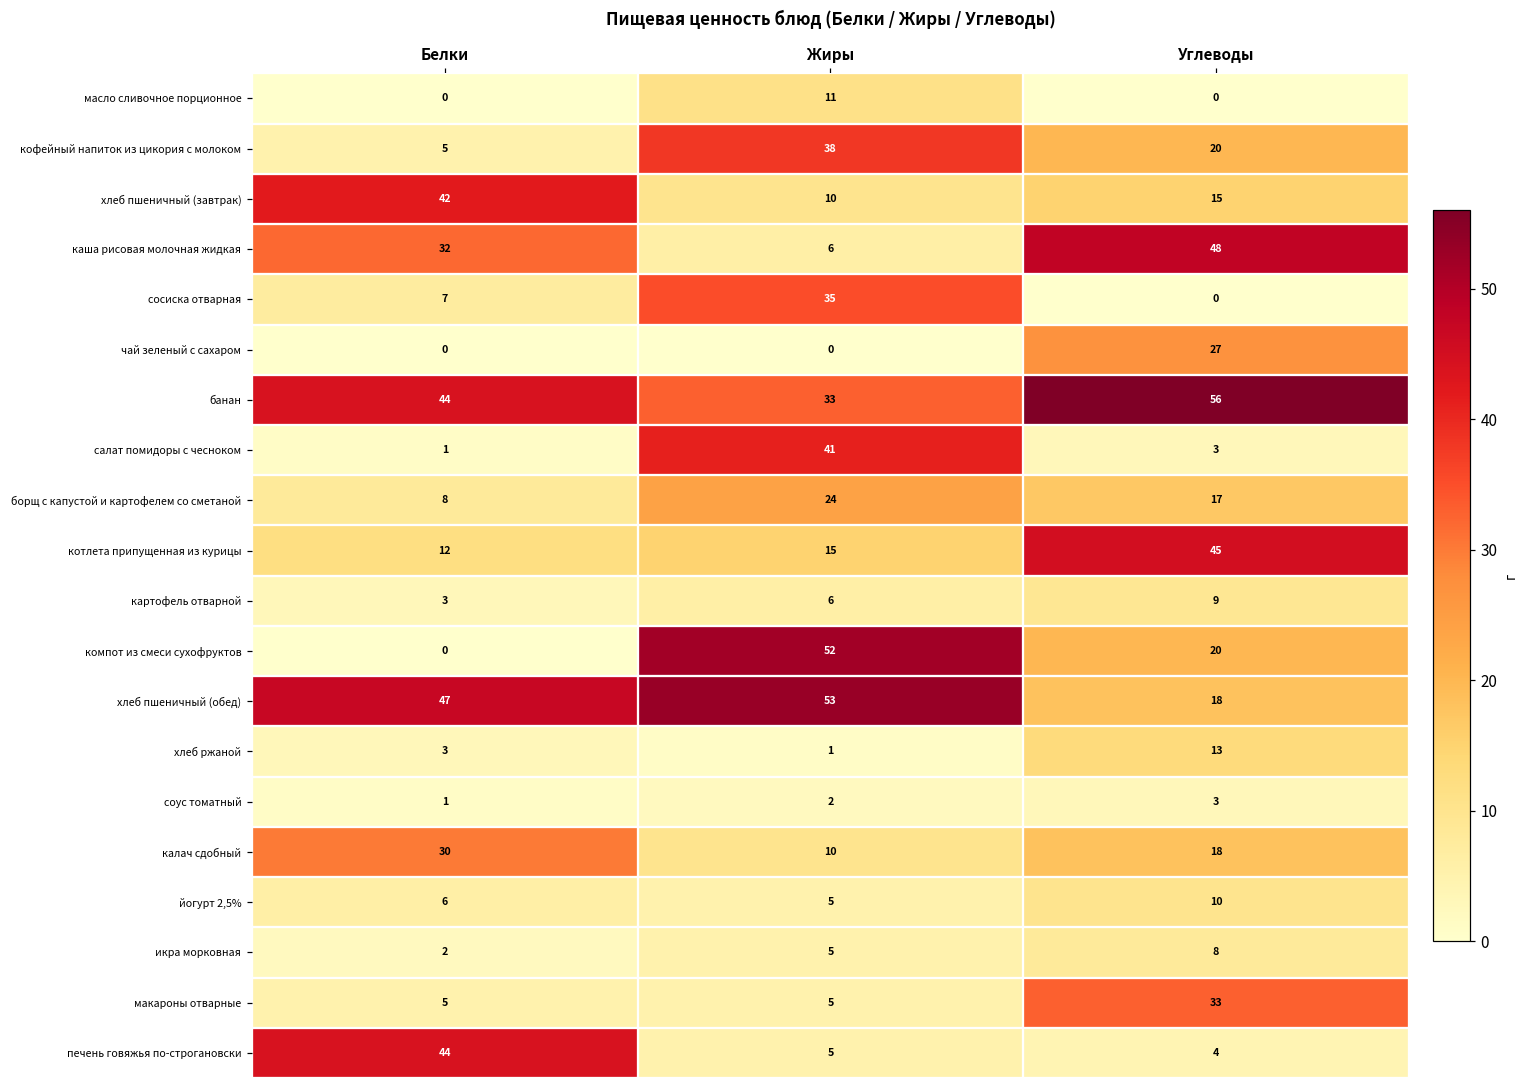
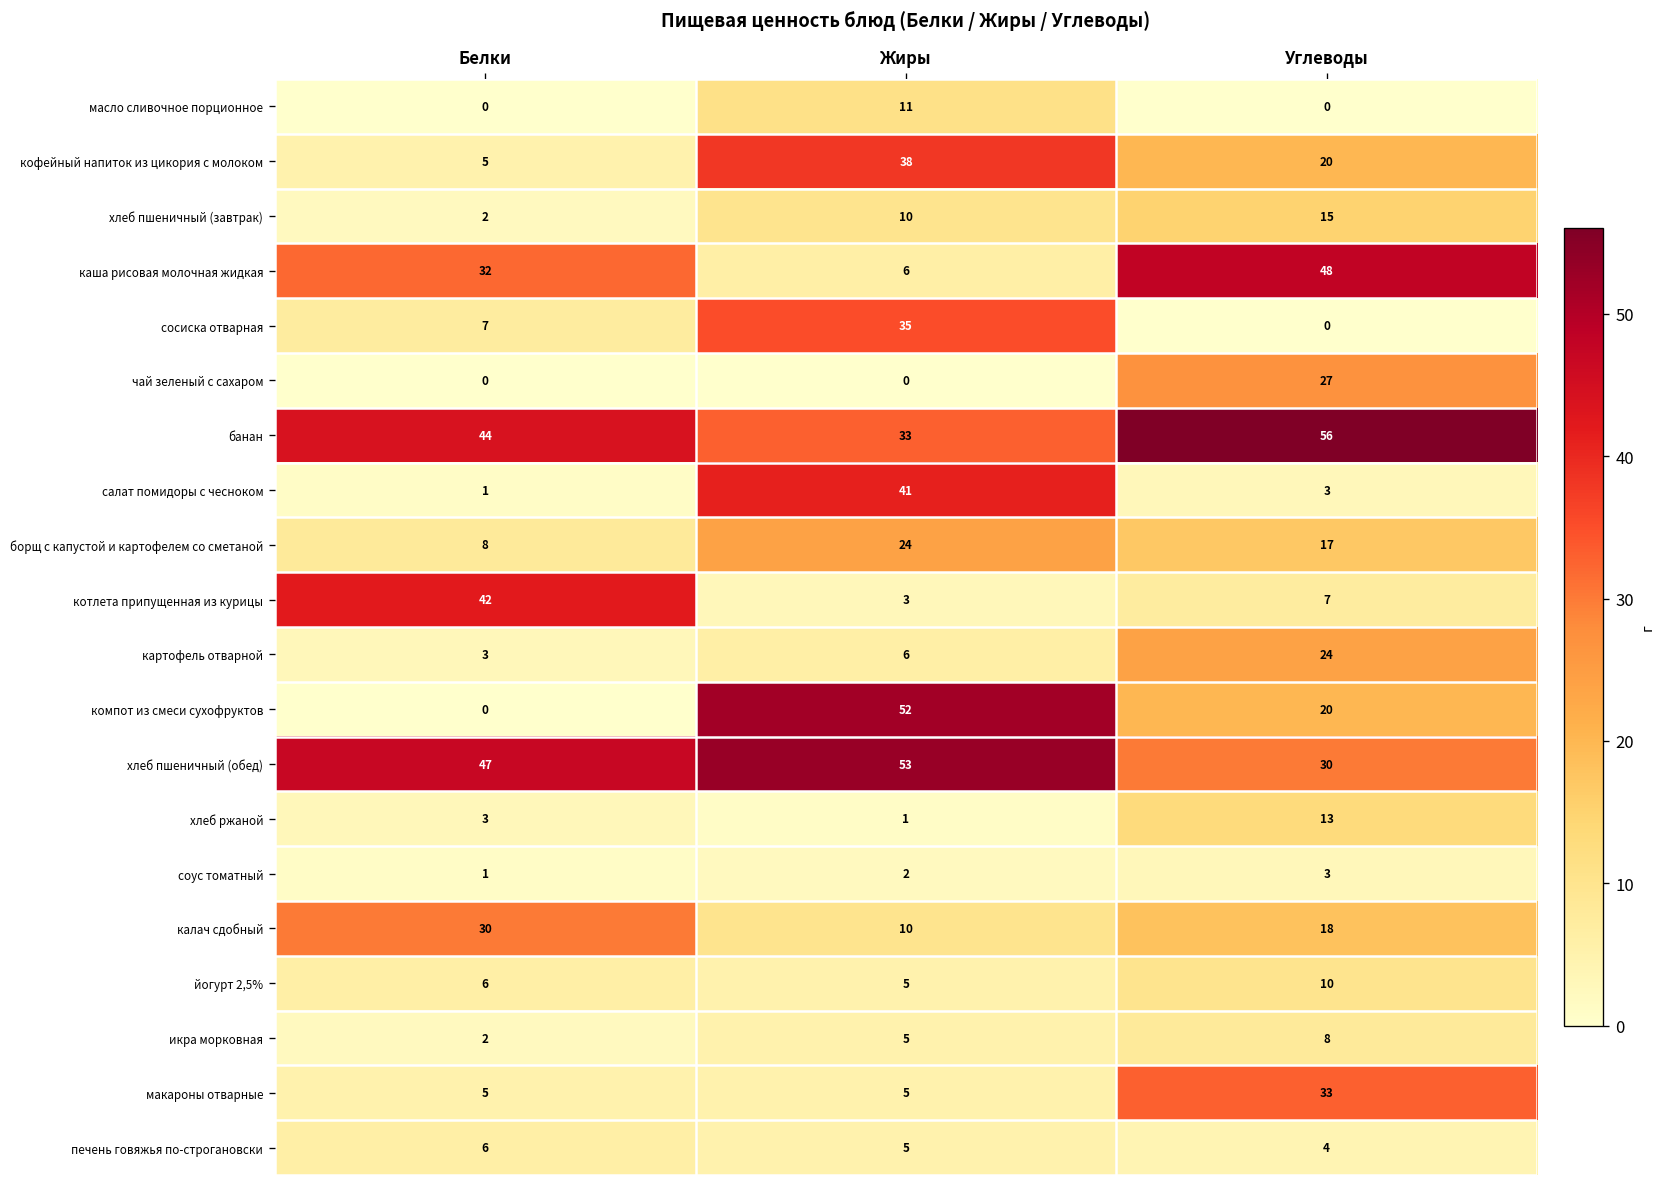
хлеб пшеничный (завтрак), Белки: 42 -> 2
котлета припущенная из курицы, Белки: 12 -> 42
котлета припущенная из курицы, Жиры: 15 -> 3
котлета припущенная из курицы, Углеводы: 45 -> 7
картофель отварной, Углеводы: 9 -> 24
хлеб пшеничный (обед), Углеводы: 18 -> 30
печень говяжья по-строгановски, Белки: 44 -> 6
